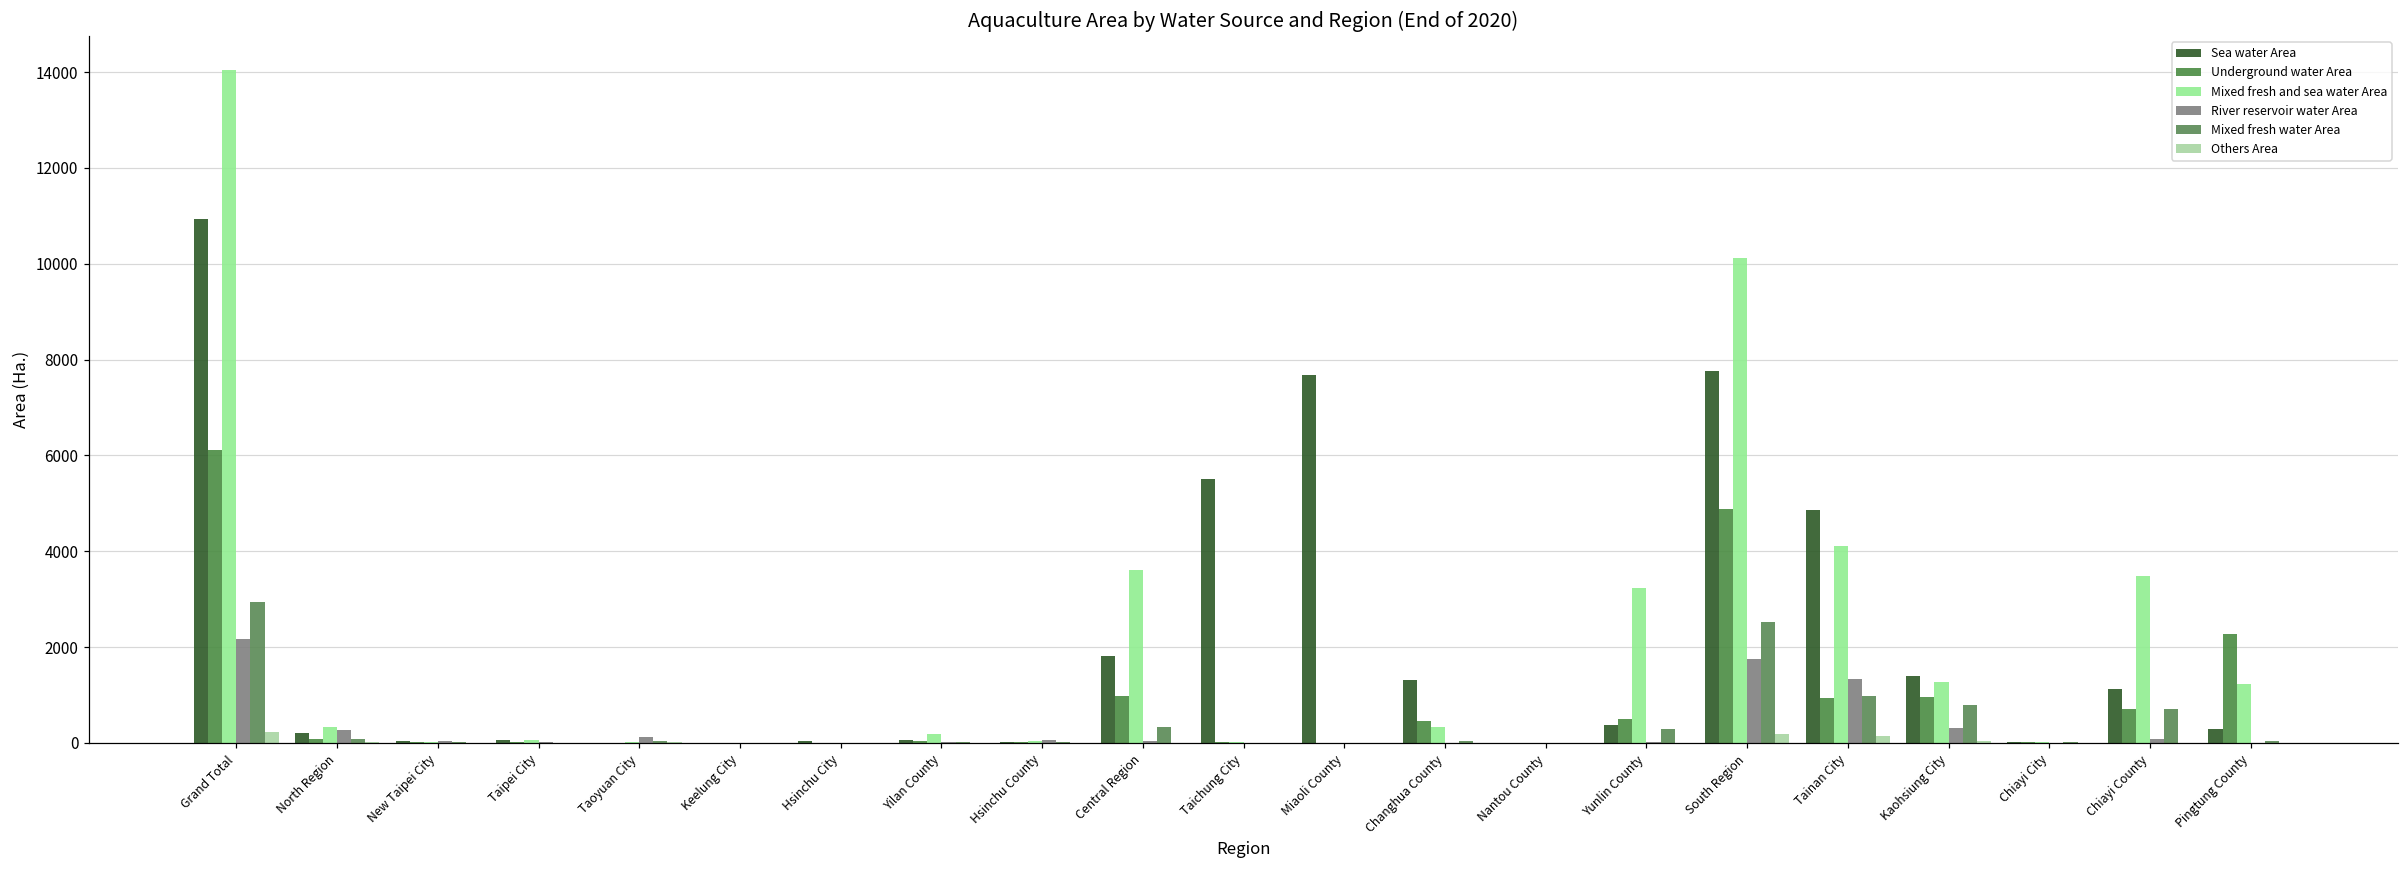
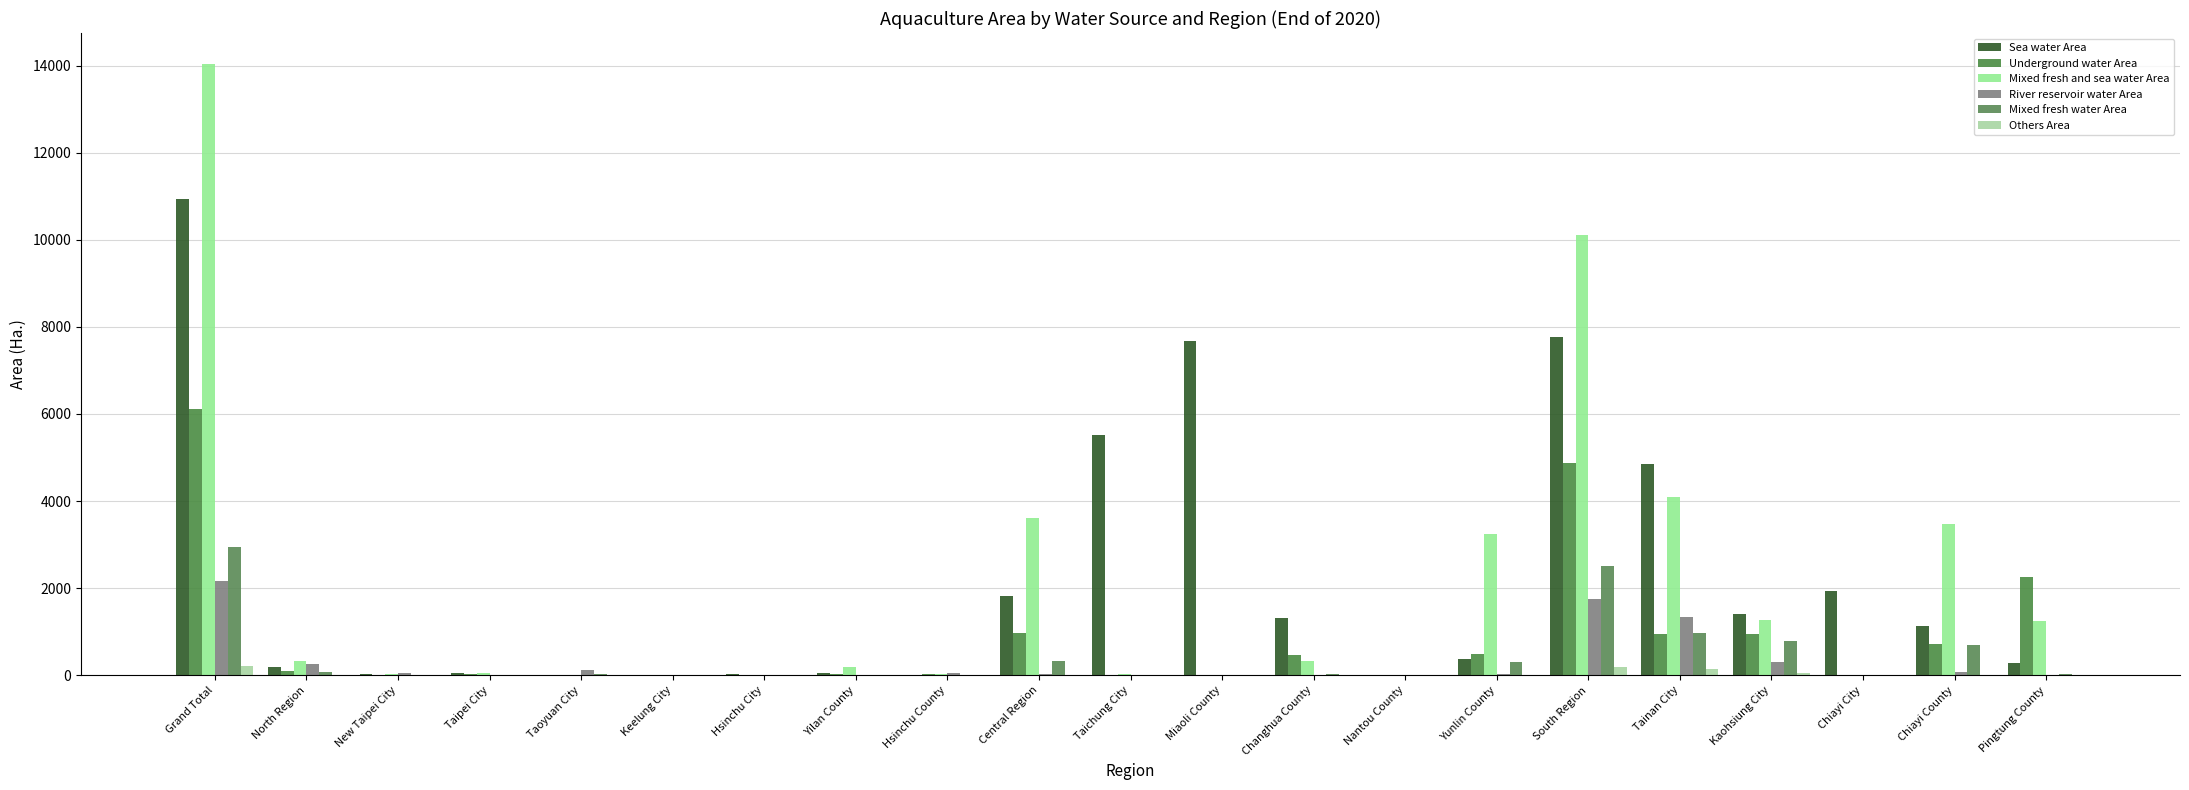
Sea water Area, Chiayi City: 0 -> 1900
